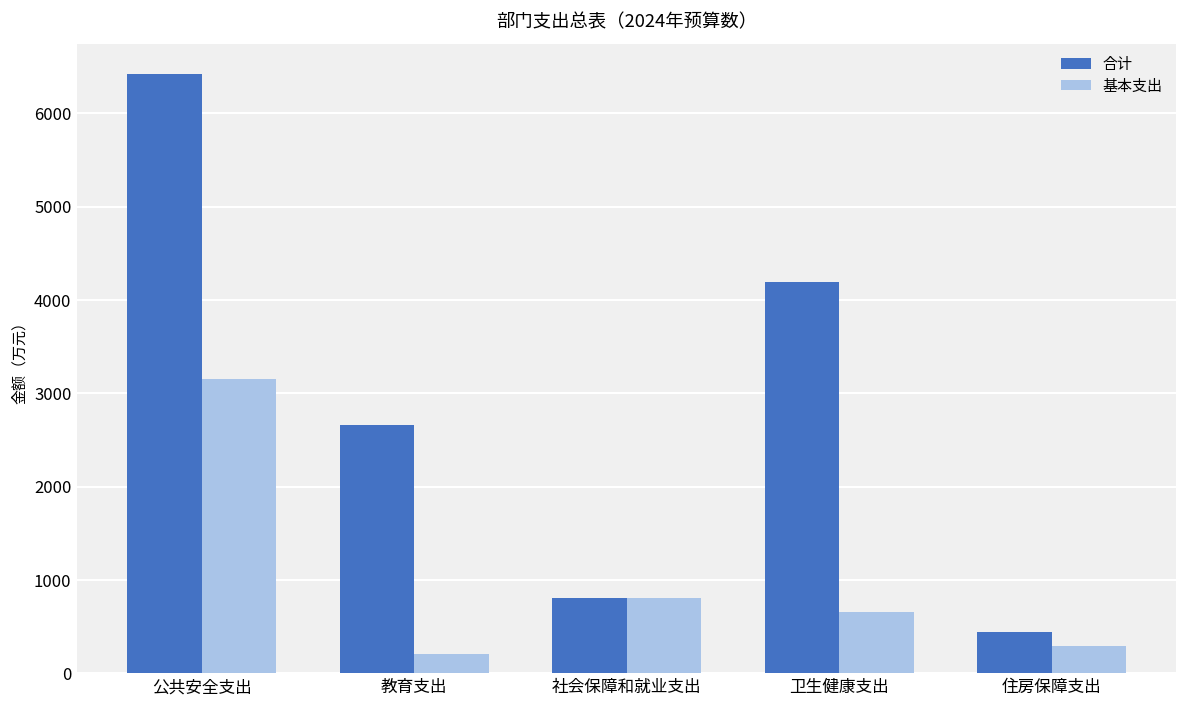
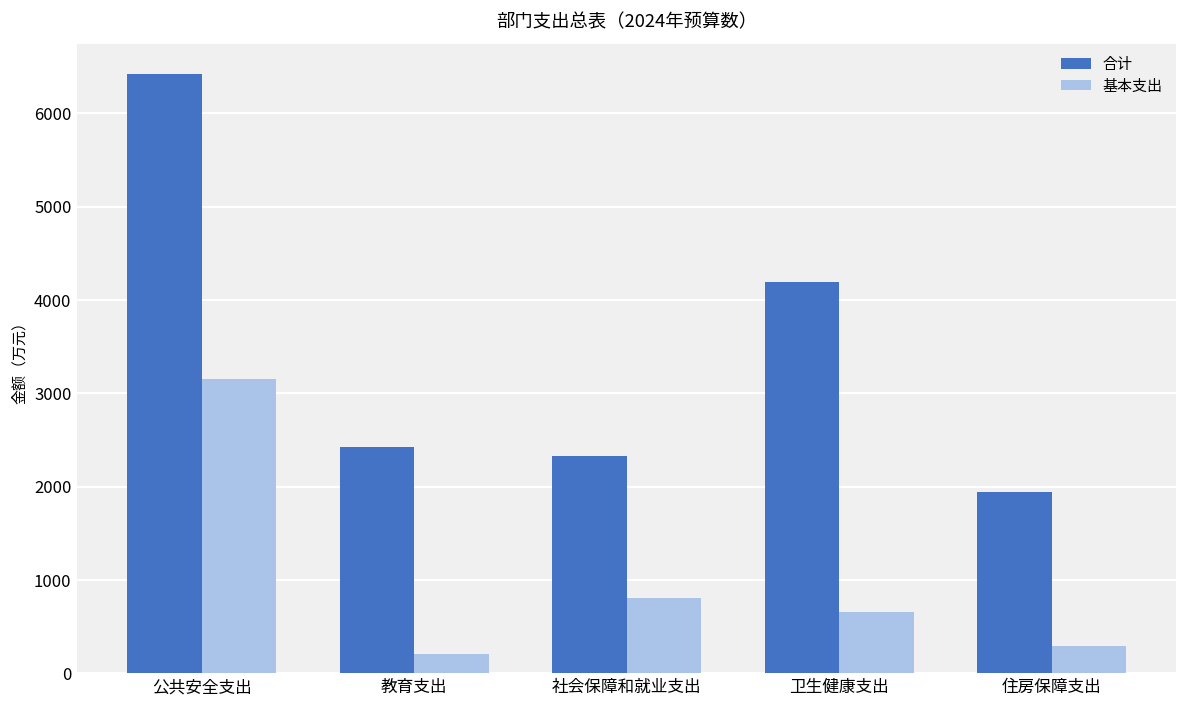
合计, 教育支出: 2700 -> 2400
合计, 社会保障和就业支出: 800 -> 2300
合计, 住房保障支出: 400 -> 1900
